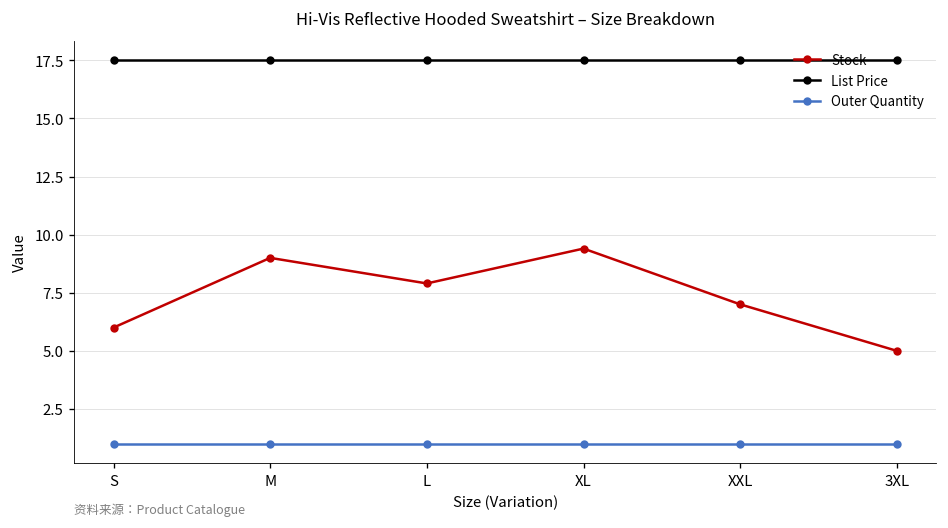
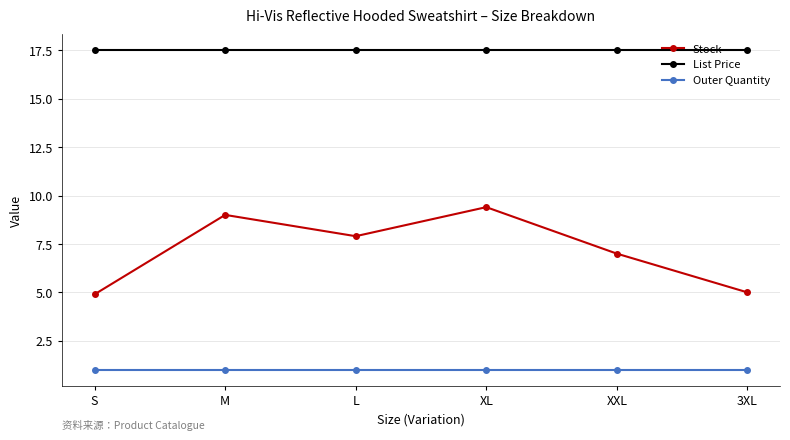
Stock, S: 6.0 -> 4.9
